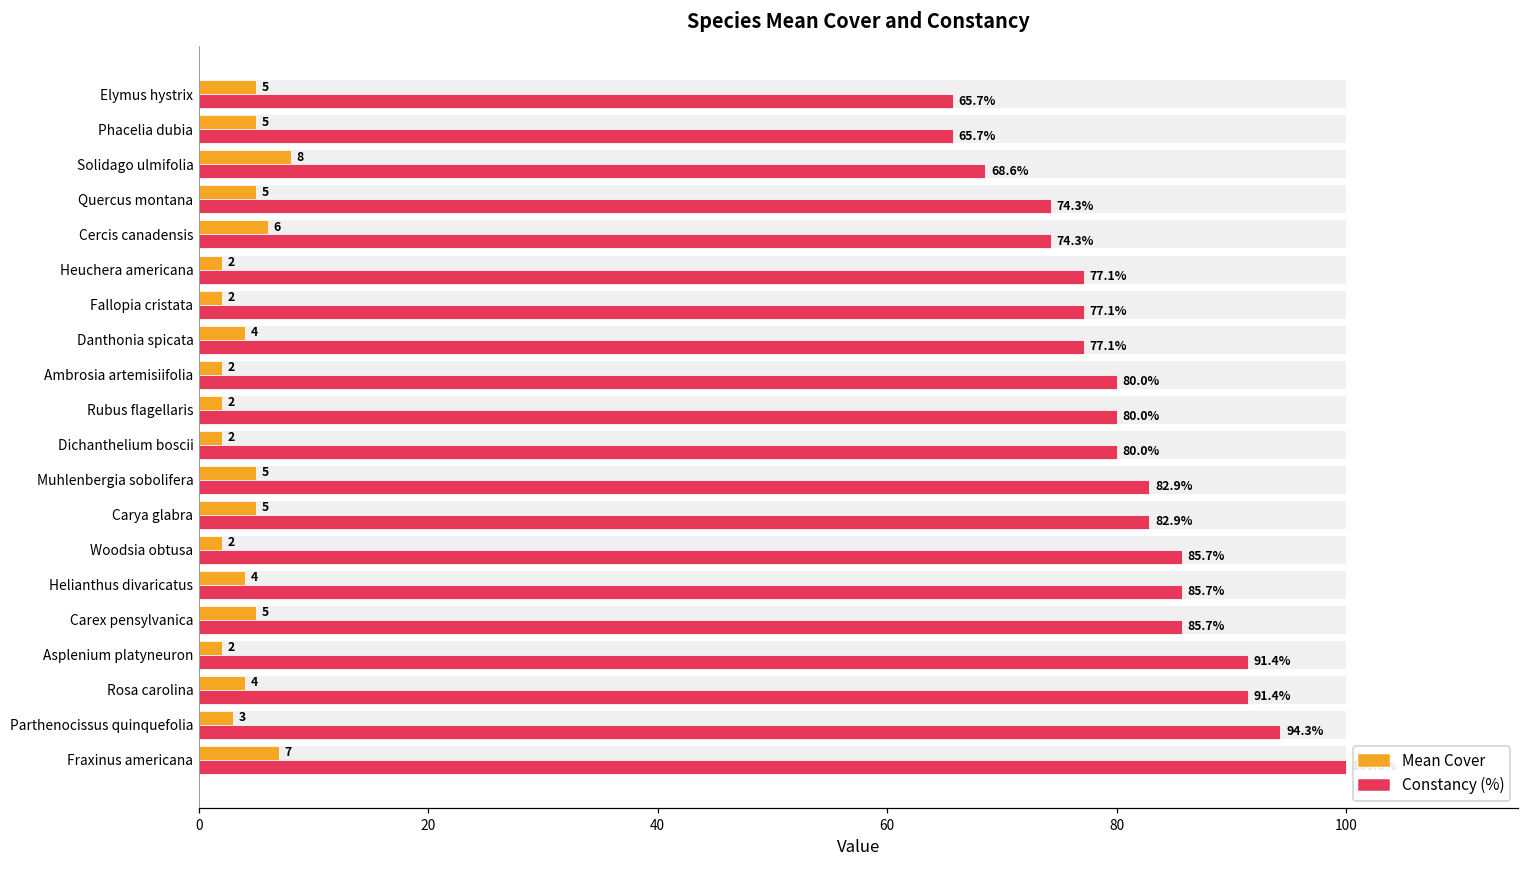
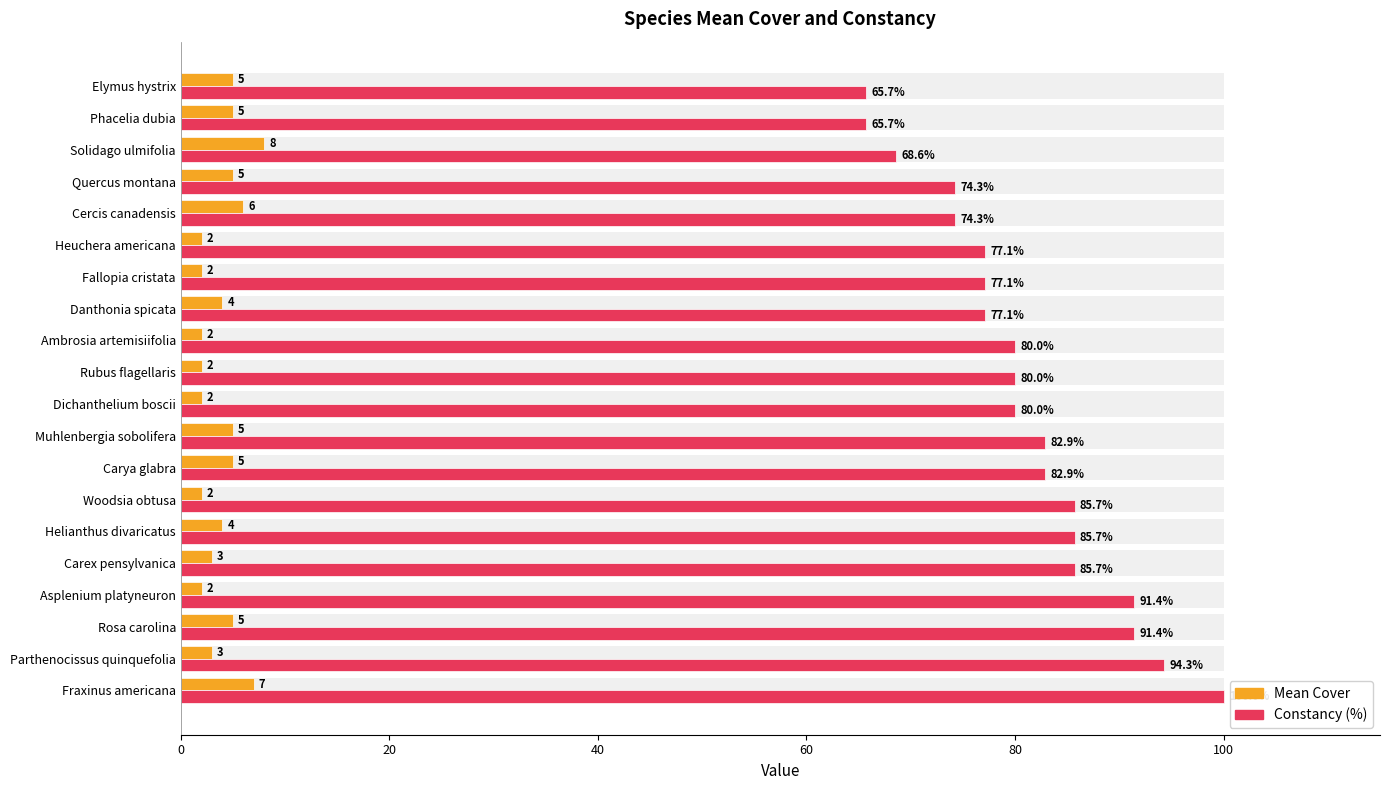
Mean Cover, Carex pensylvanica: 5 -> 3
Mean Cover, Rosa carolina: 4 -> 5
